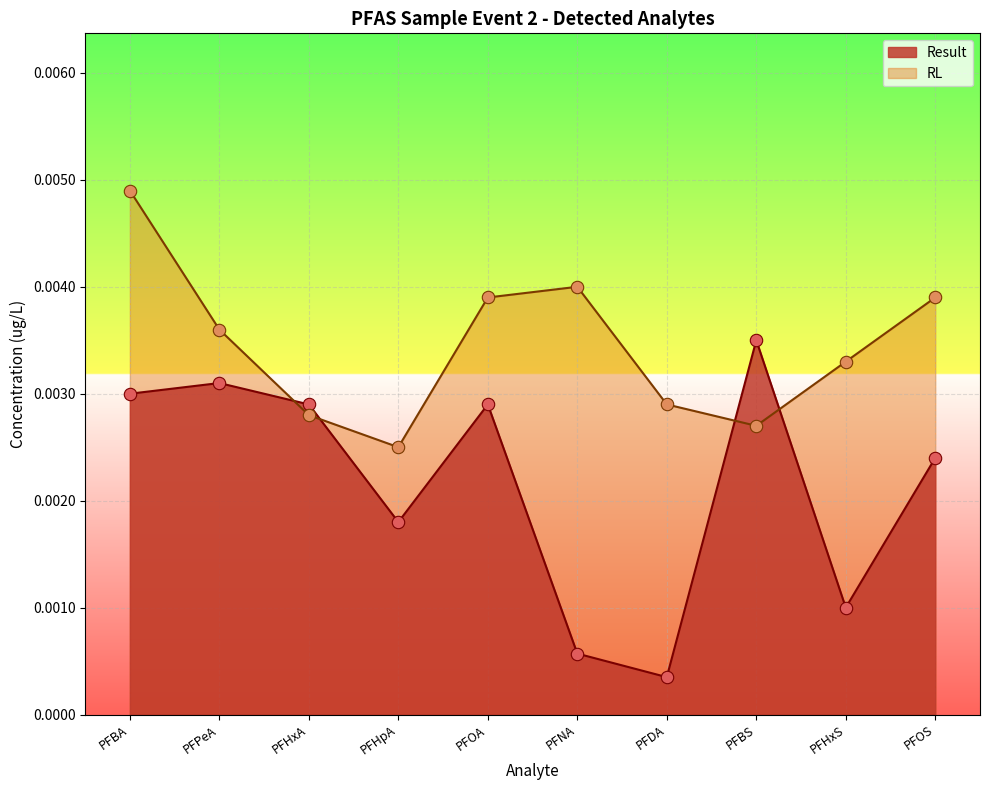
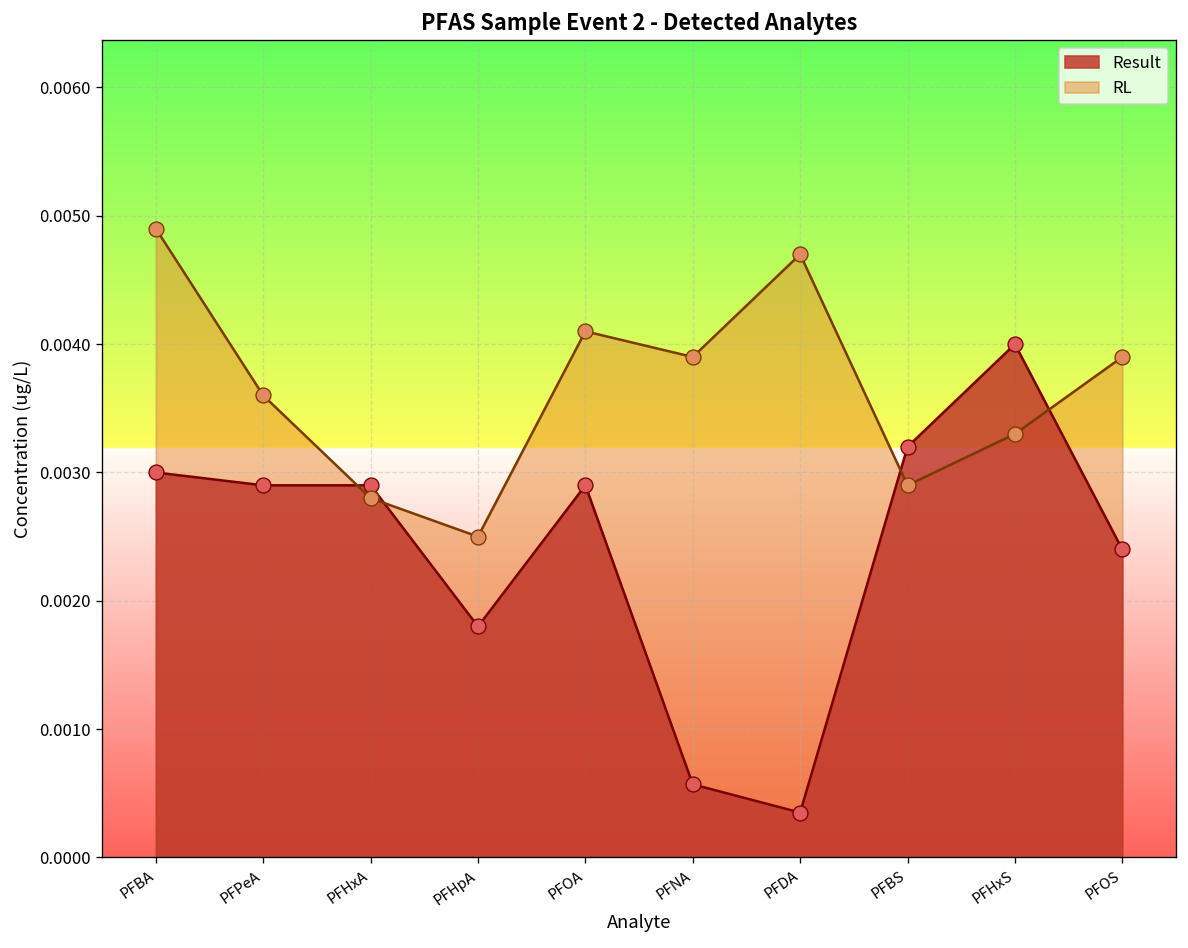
Result, PFPeA: 0.0031 -> 0.0029
RL, PFOA: 0.0039 -> 0.0041
RL, PFNA: 0.0040 -> 0.0039
RL, PFDA: 0.0029 -> 0.0047
Result, PFBS: 0.0035 -> 0.0032
RL, PFBS: 0.0027 -> 0.0029
Result, PFHxS: 0.001 -> 0.004
